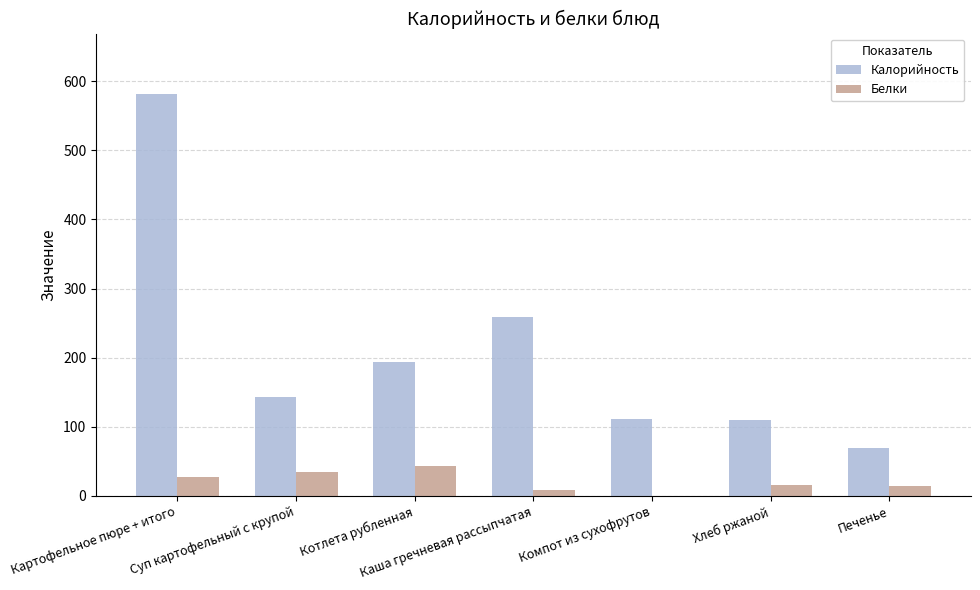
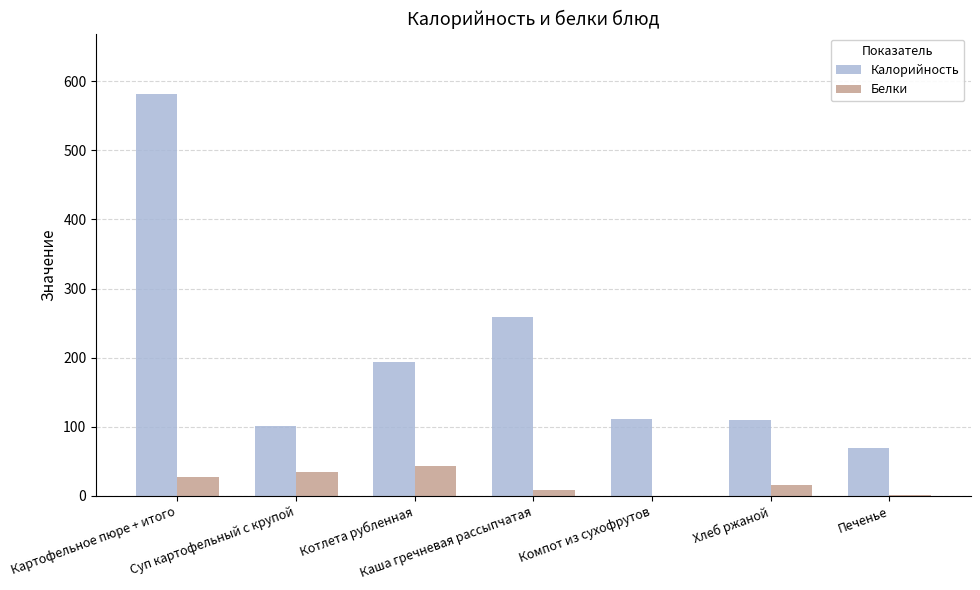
Калорийность, Суп картофельный с крупой: 140 -> 100
Белки, Печенье: 10 -> 0
